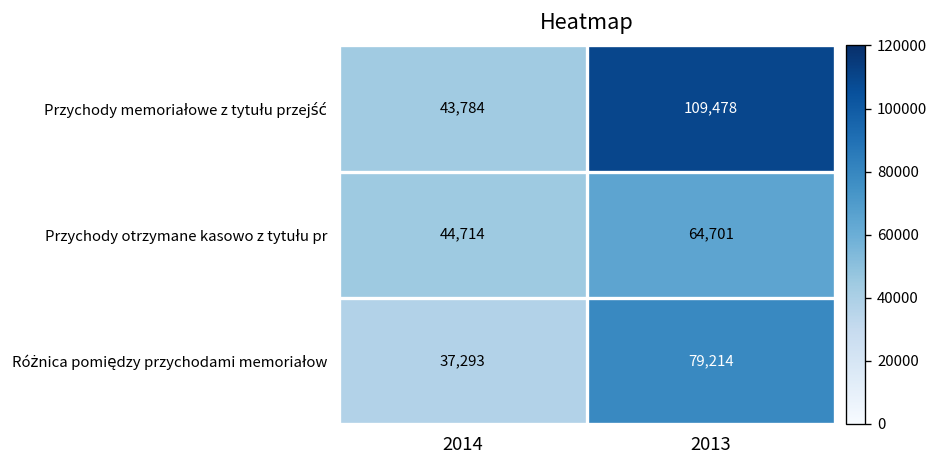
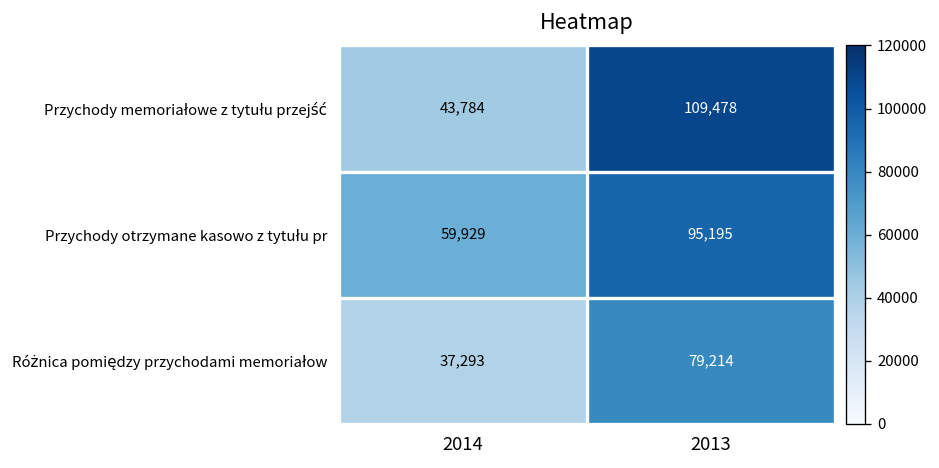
Przychody otrzymane kasowo z tytułu pr, 2014: 44,714 -> 59,929
Przychody otrzymane kasowo z tytułu pr, 2013: 64,701 -> 95,195
